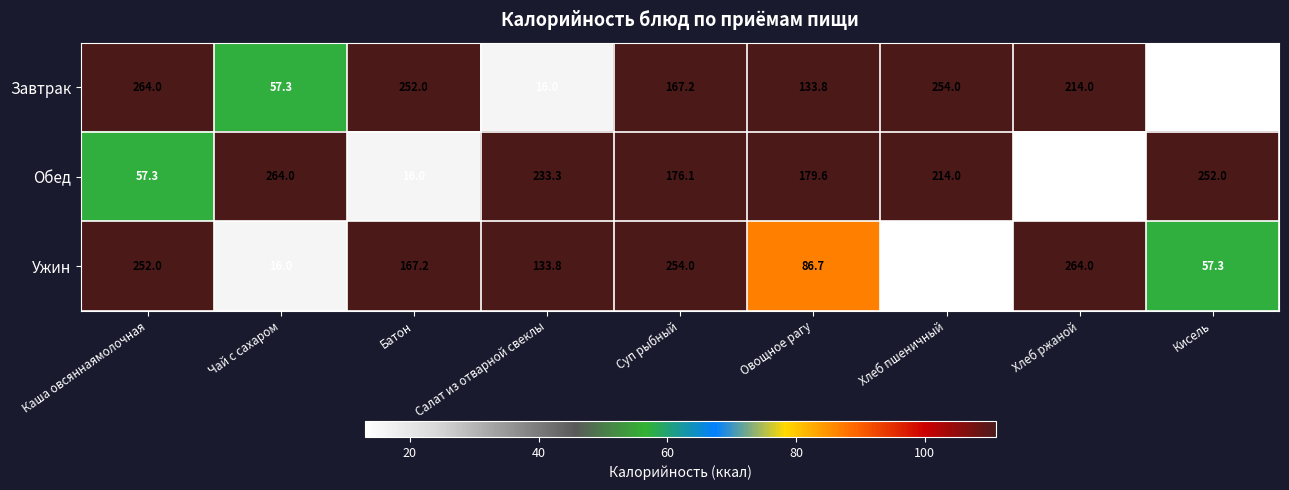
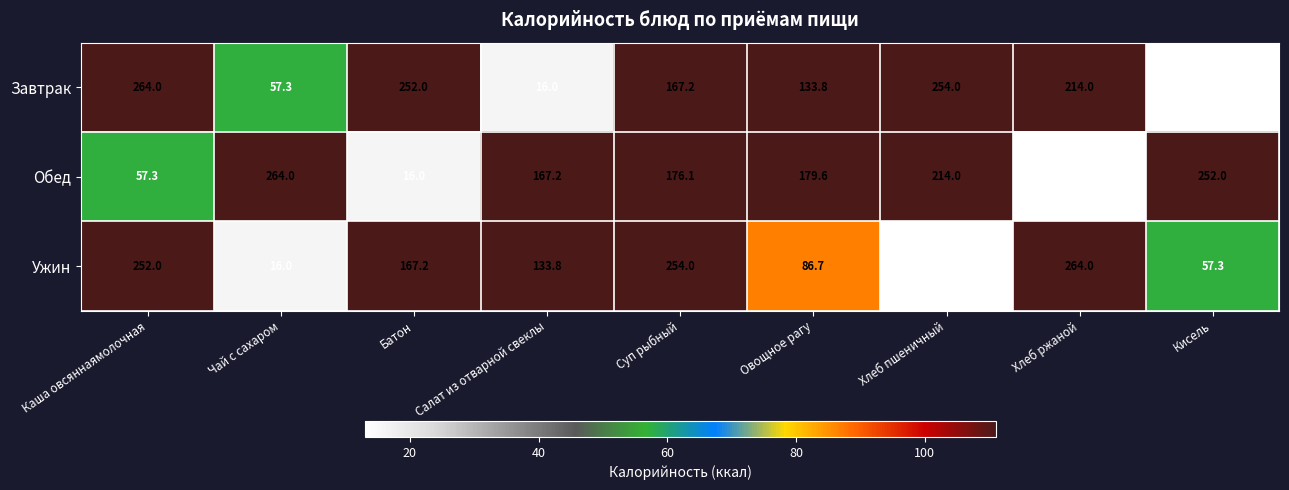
Обед, Салат из отварной свеклы: 233.3 -> 167.2
